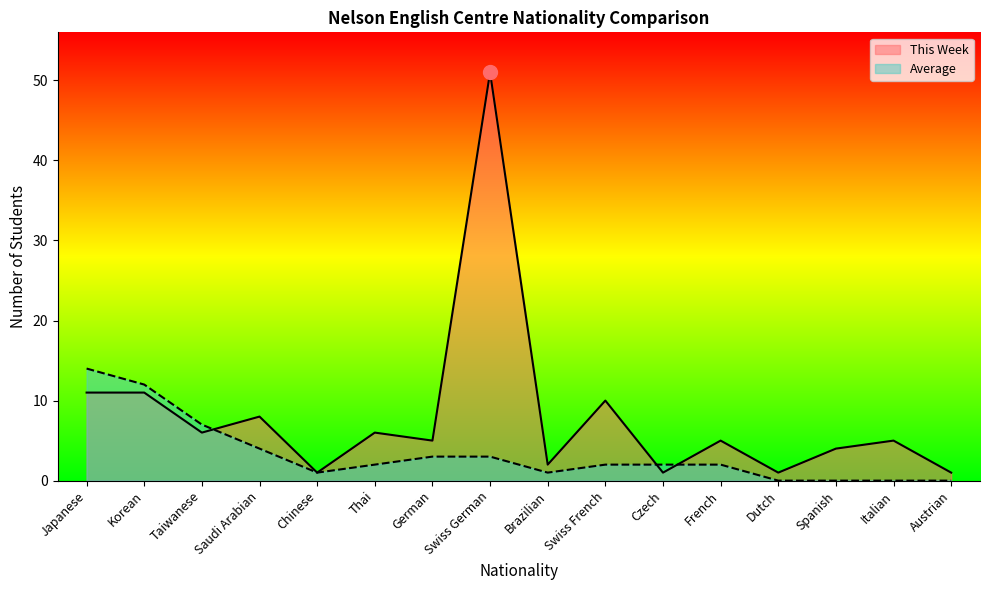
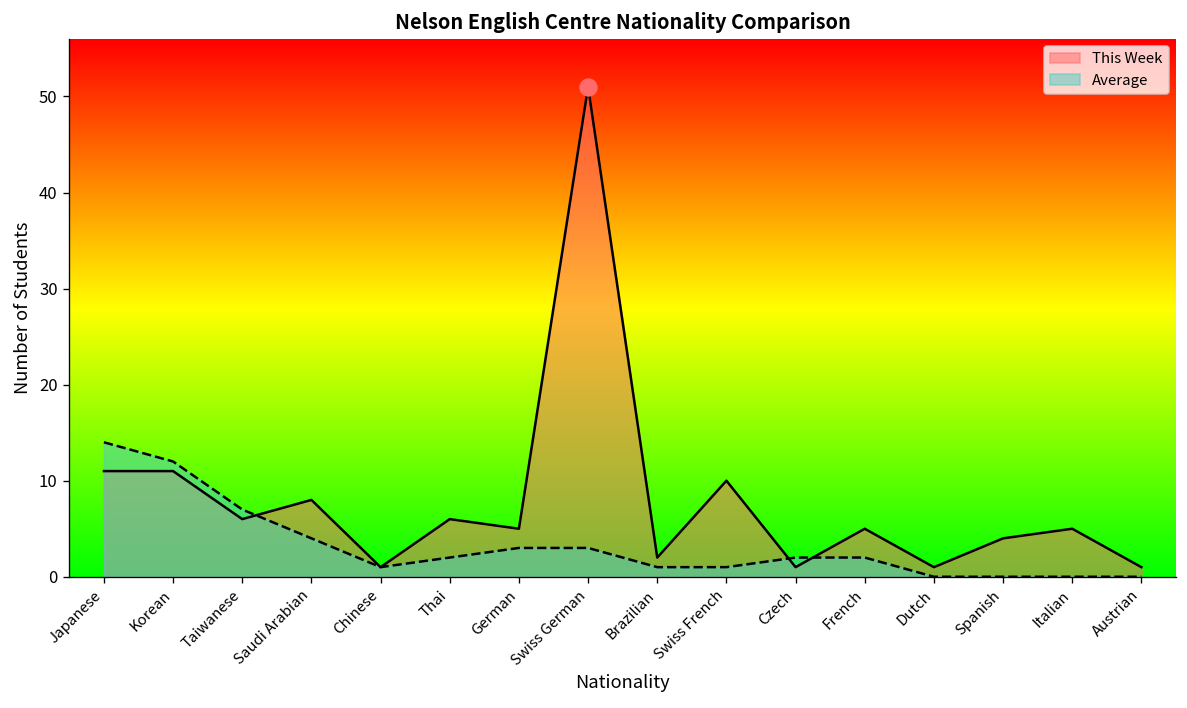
Average, Swiss French: 2 -> 1
